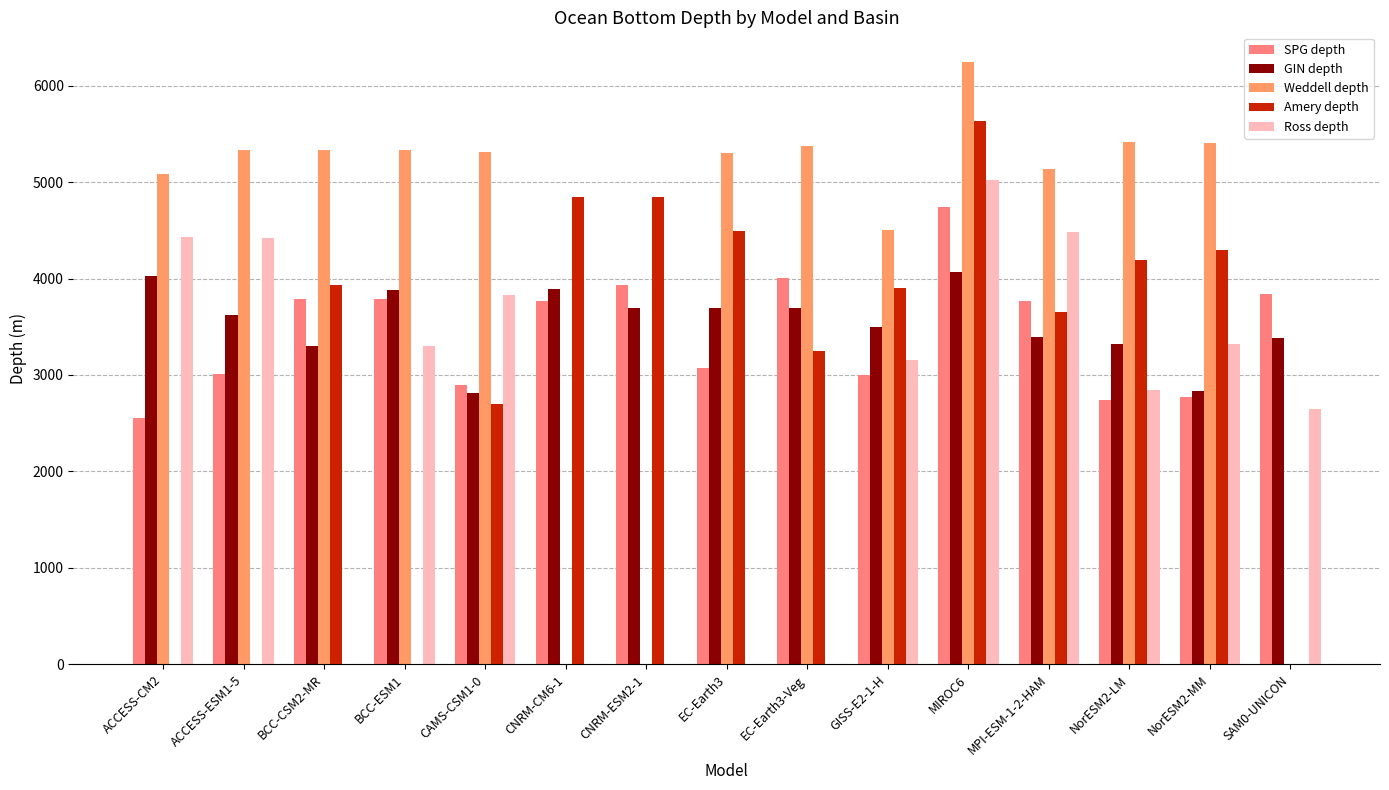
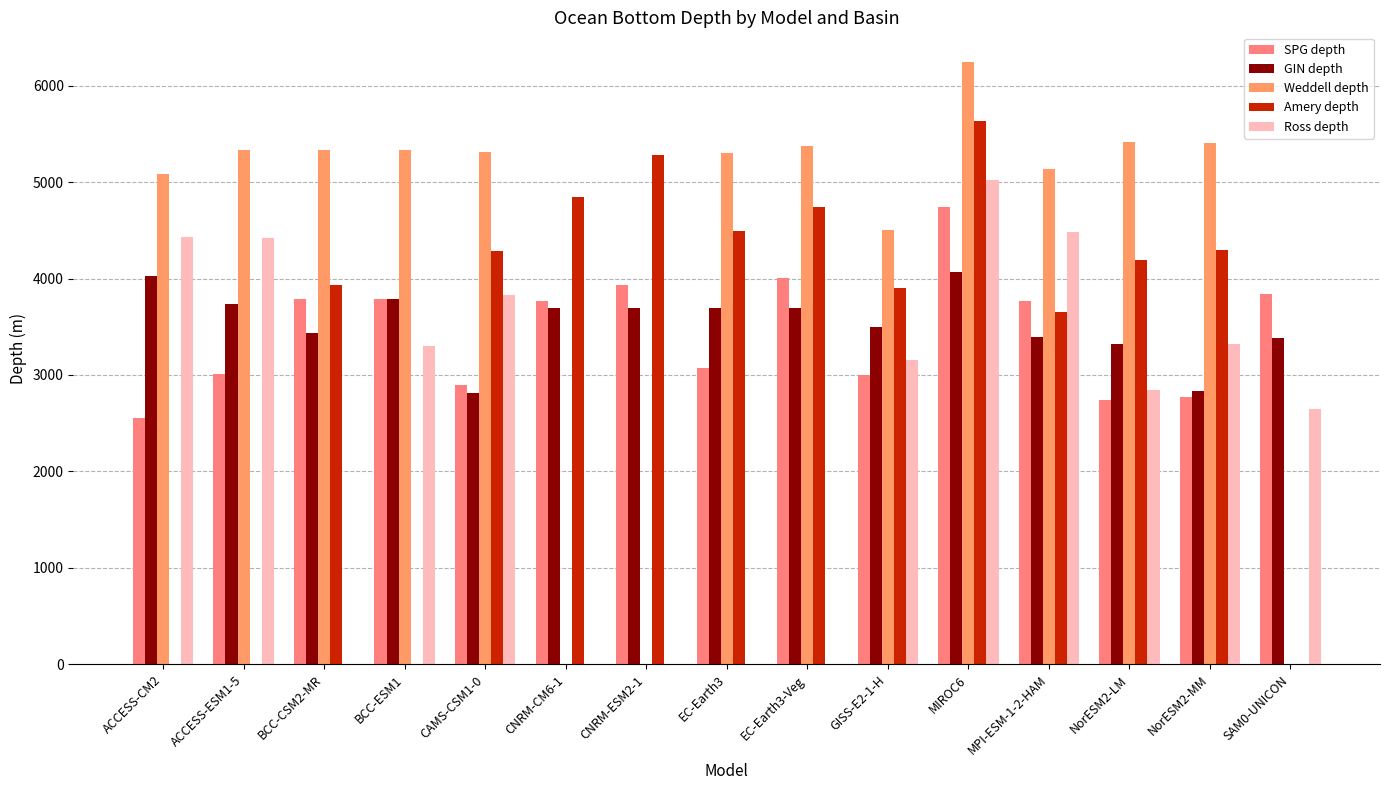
GIN depth, ACCESS-ESM1-5: 3600 -> 3700
GIN depth, BCC-CSM2-MR: 3300 -> 3400
GIN depth, BCC-ESM1: 3900 -> 3800
Amery depth, CAMS-CSM1-0: 2700 -> 4300
GIN depth, CNRM-CM6-1: 3900 -> 3700
Amery depth, CNRM-ESM2-1: 4800 -> 5300
Amery depth, EC-Earth3-Veg: 3300 -> 4700
